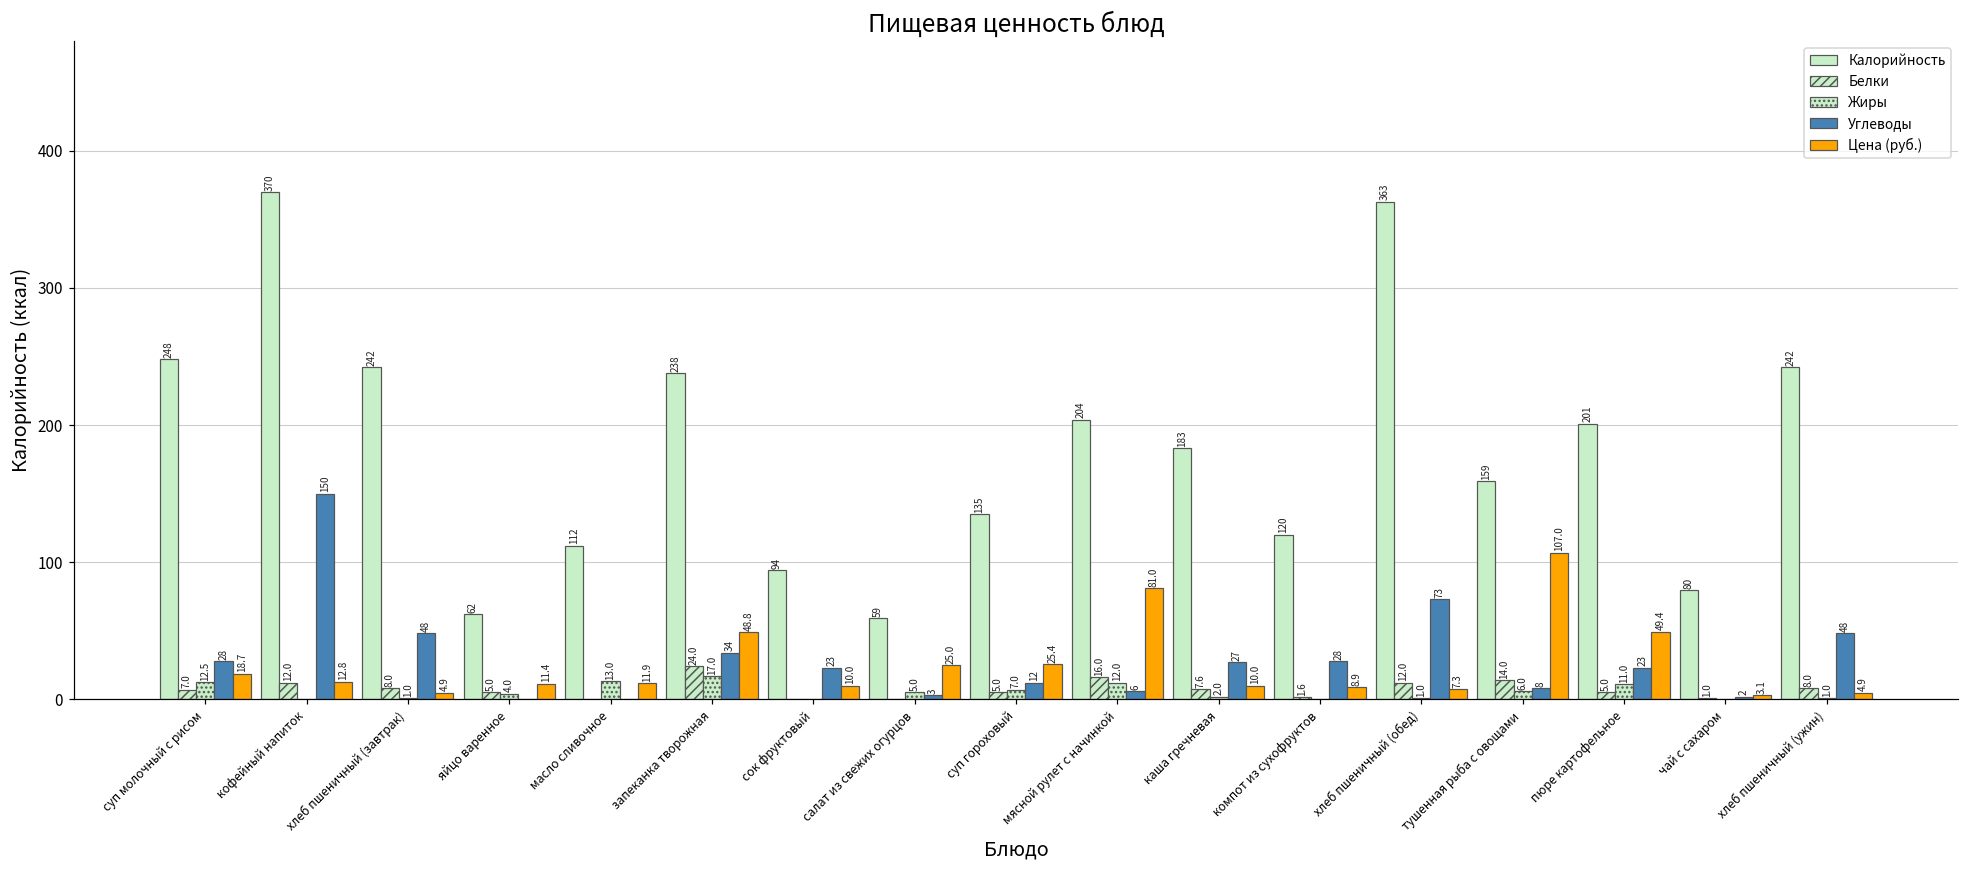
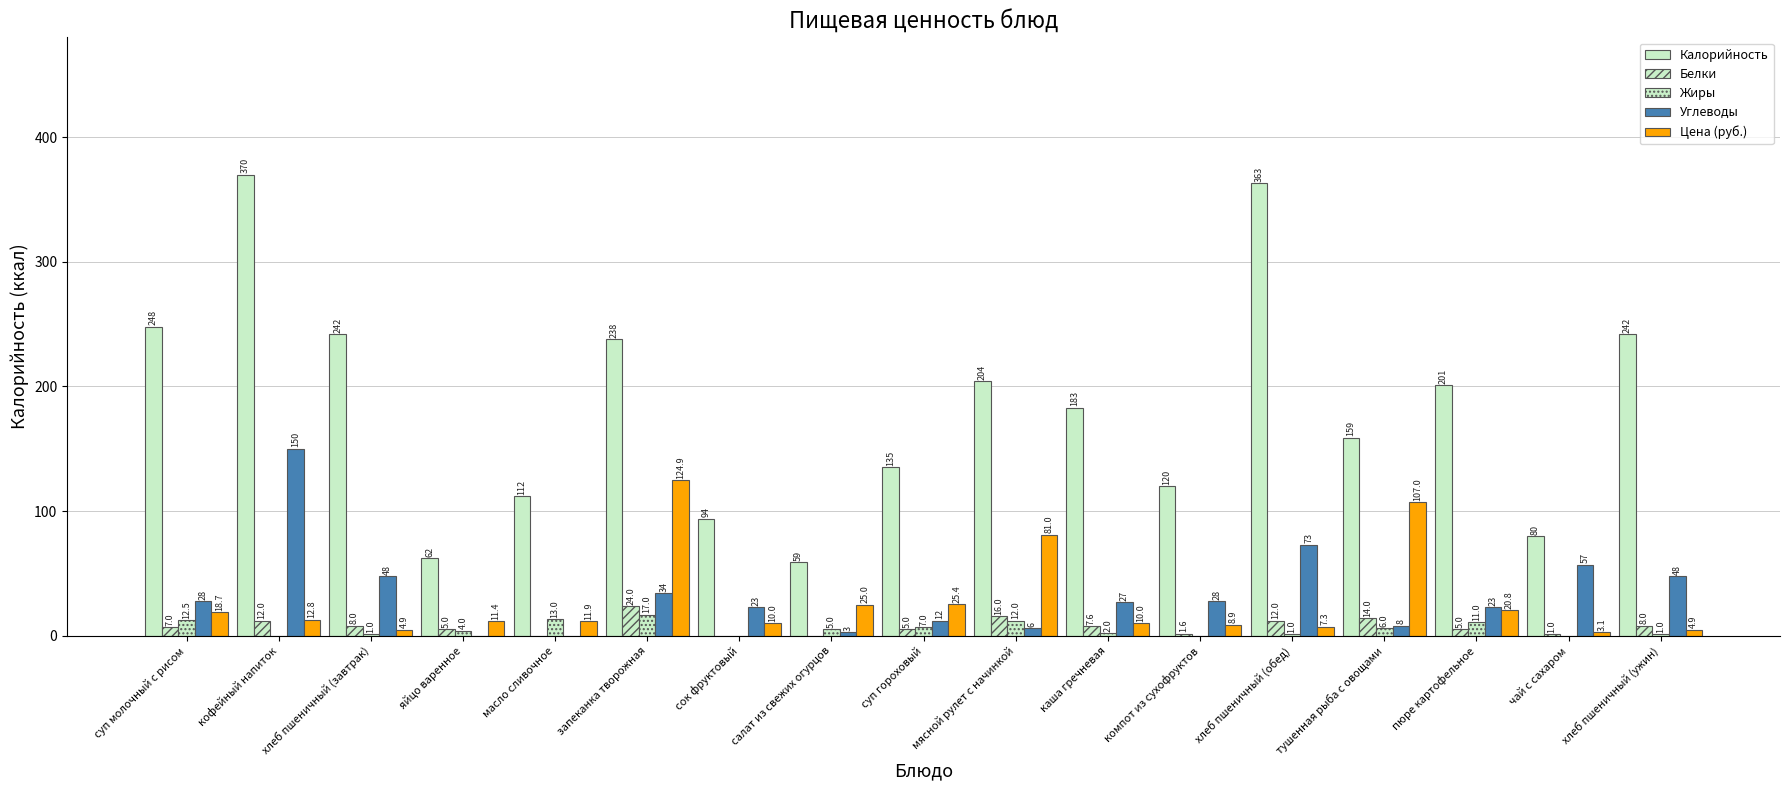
Цена (руб.), запеканка творожная: 48.8 -> 124.9
Цена (руб.), пюре картофельное: 49.4 -> 20.8
Углеводы, чай с сахаром: 2 -> 57
